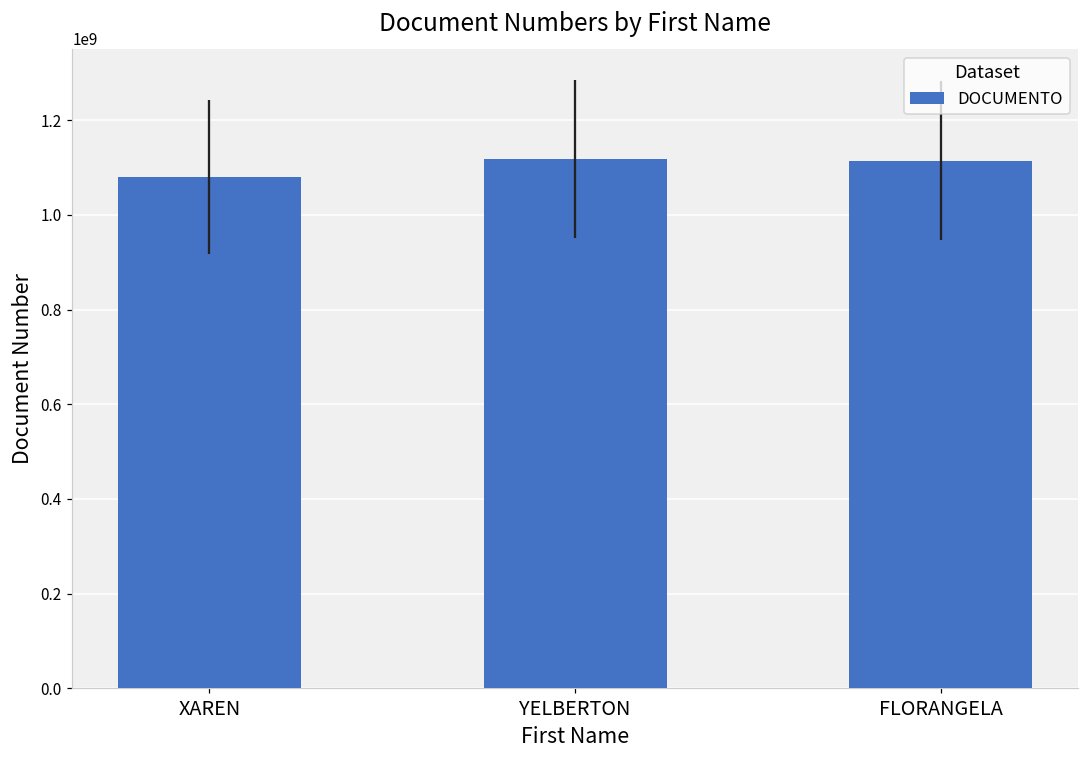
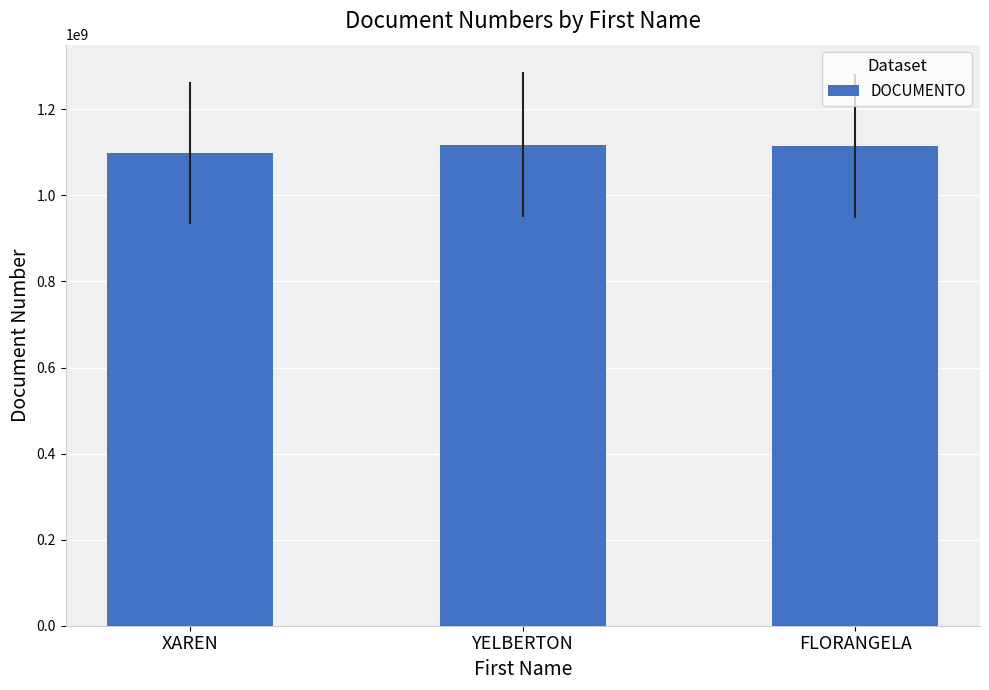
XAREN: 1080000000 -> 1100000000
